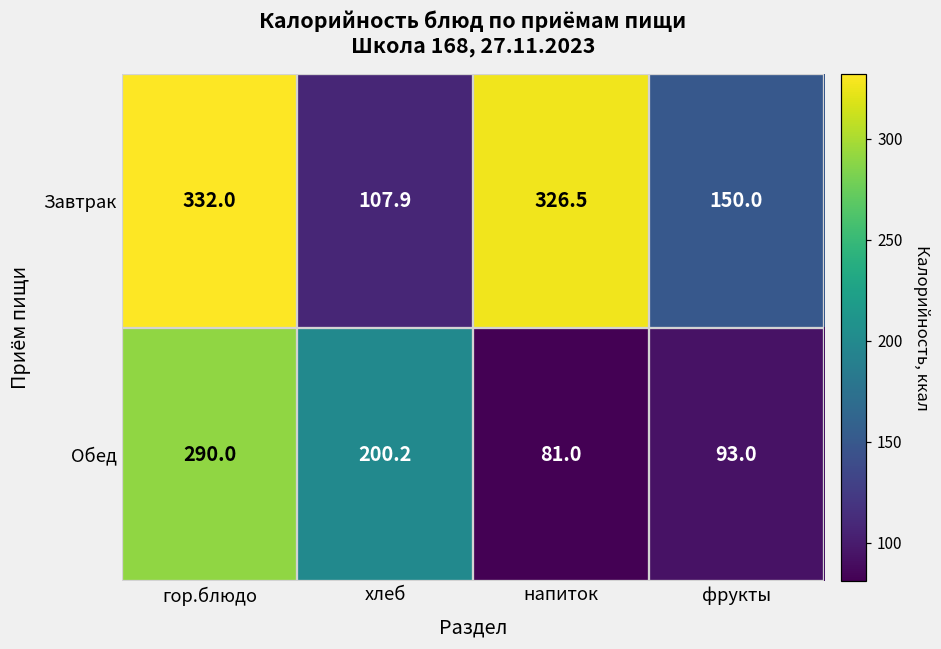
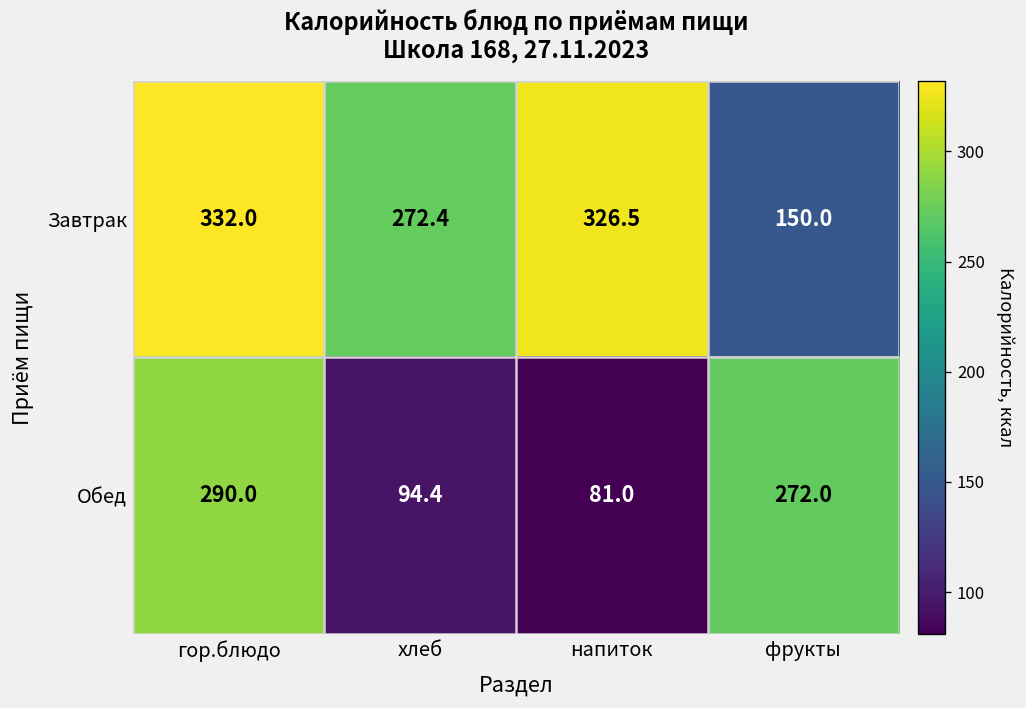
Завтрак, хлеб: 107.9 -> 272.4
Обед, хлеб: 200.2 -> 94.4
Обед, фрукты: 93.0 -> 272.0
